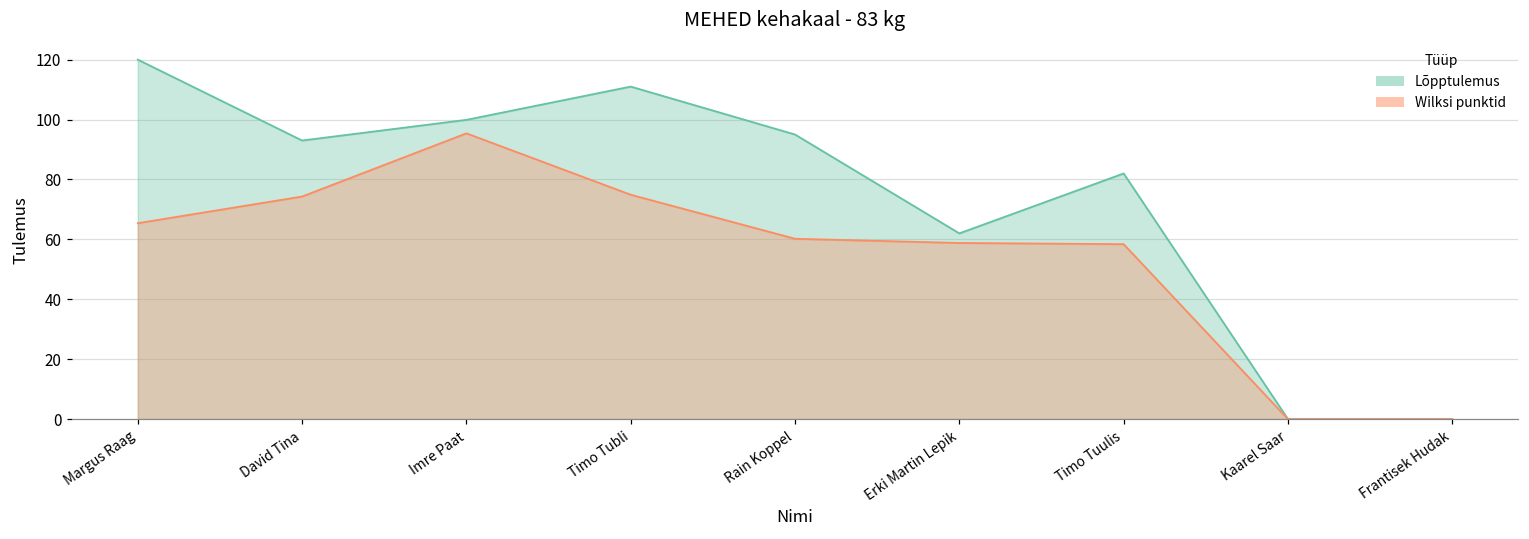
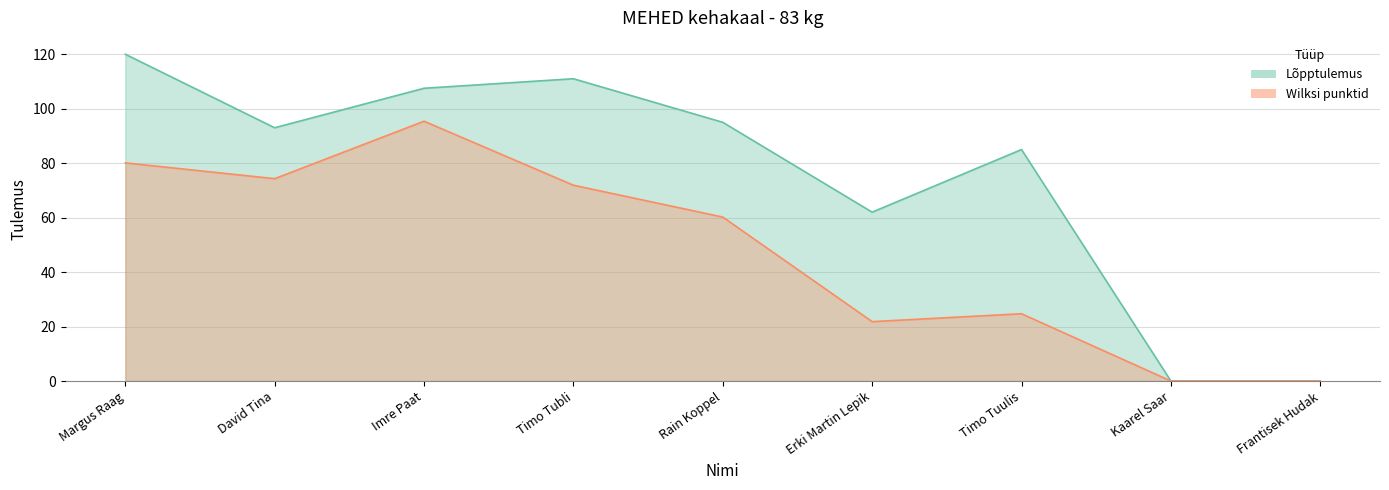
Wilksi punktid, Margus Raag: 65 -> 80
Lõpptulemus, Imre Paat: 100 -> 108
Wilksi punktid, Timo Tubli: 75 -> 72
Wilksi punktid, Erki Martin Lepik: 59 -> 22
Lõpptulemus, Timo Tuulis: 82 -> 85
Wilksi punktid, Timo Tuulis: 58 -> 25
